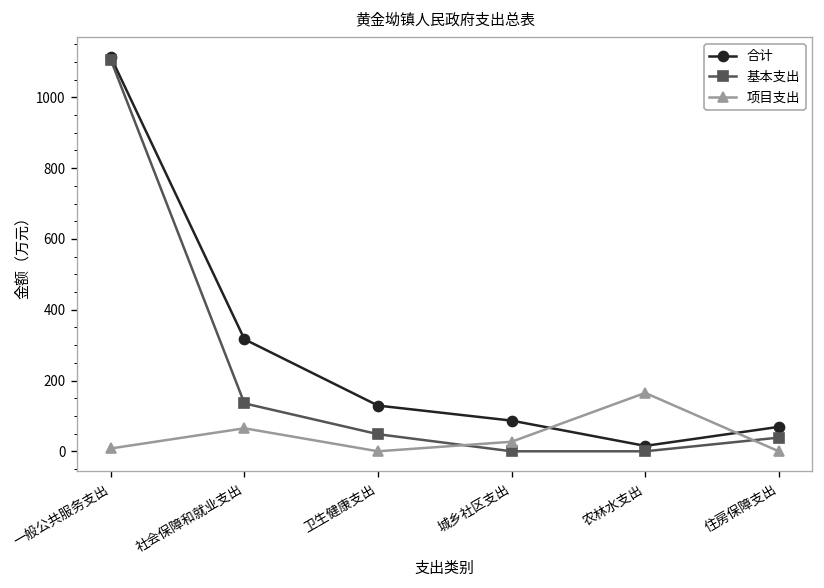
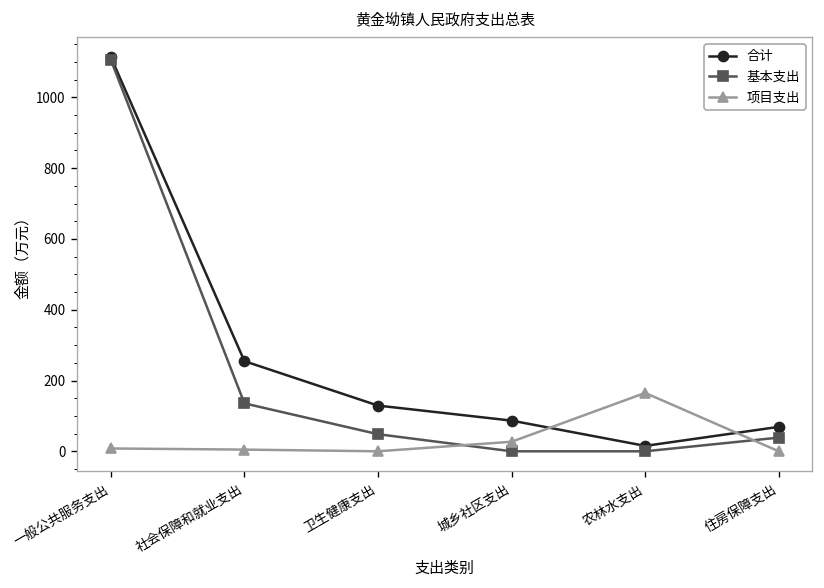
合计, 社会保障和就业支出: 320 -> 250
项目支出, 社会保障和就业支出: 70 -> 0
